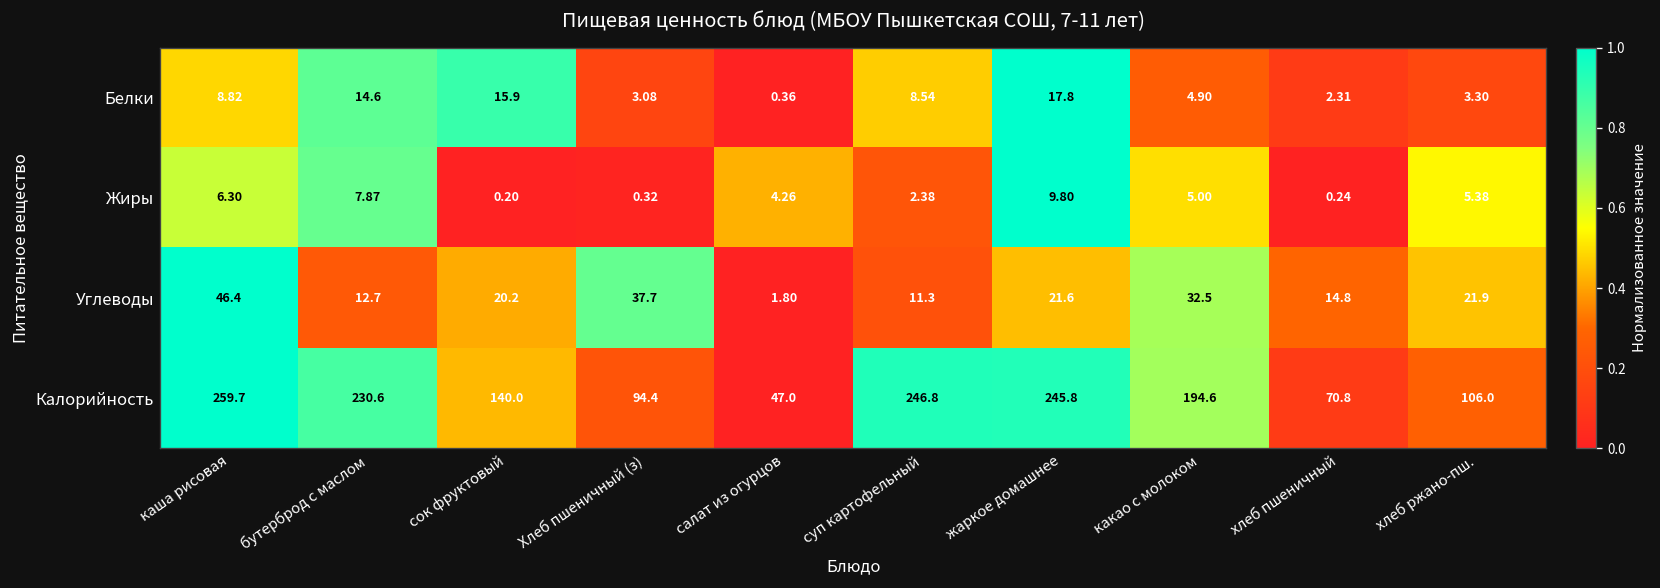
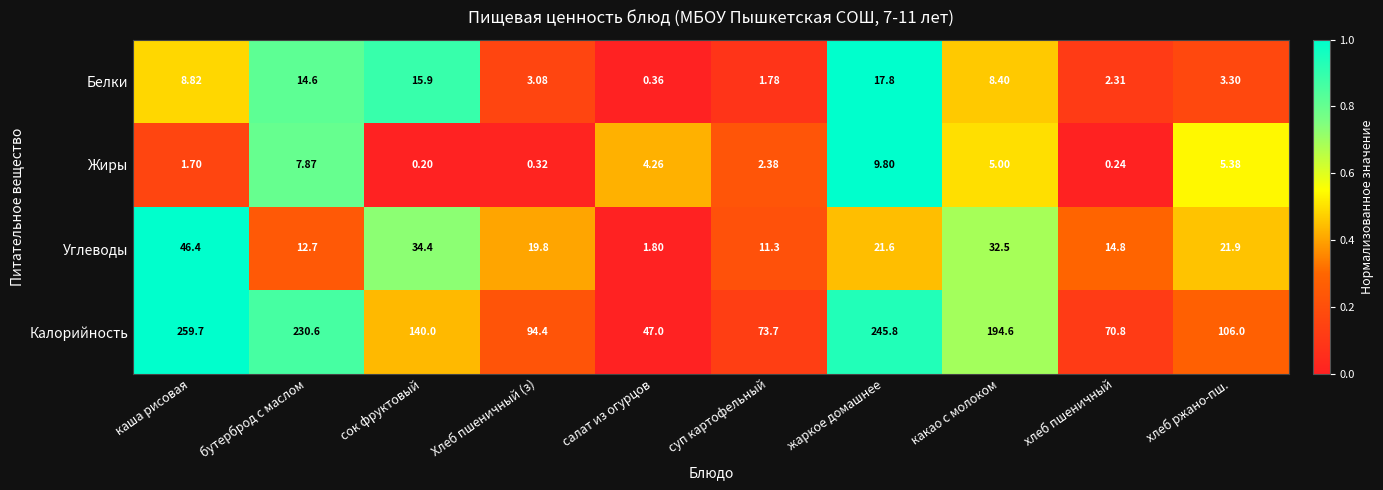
Белки, суп картофельный: 8.54 -> 1.78
Белки, какао с молоком: 4.90 -> 8.40
Жиры, каша рисовая: 6.30 -> 1.70
Углеводы, сок фруктовый: 20.2 -> 34.4
Углеводы, Хлеб пшеничный (з): 37.7 -> 19.8
Калорийность, суп картофельный: 246.8 -> 73.7
